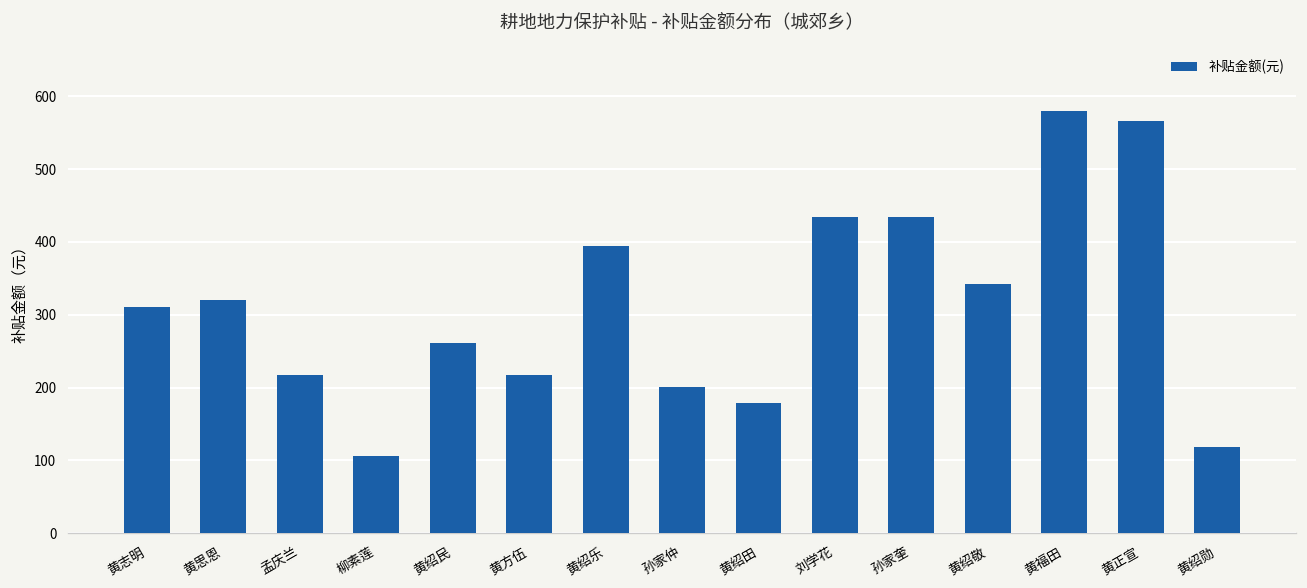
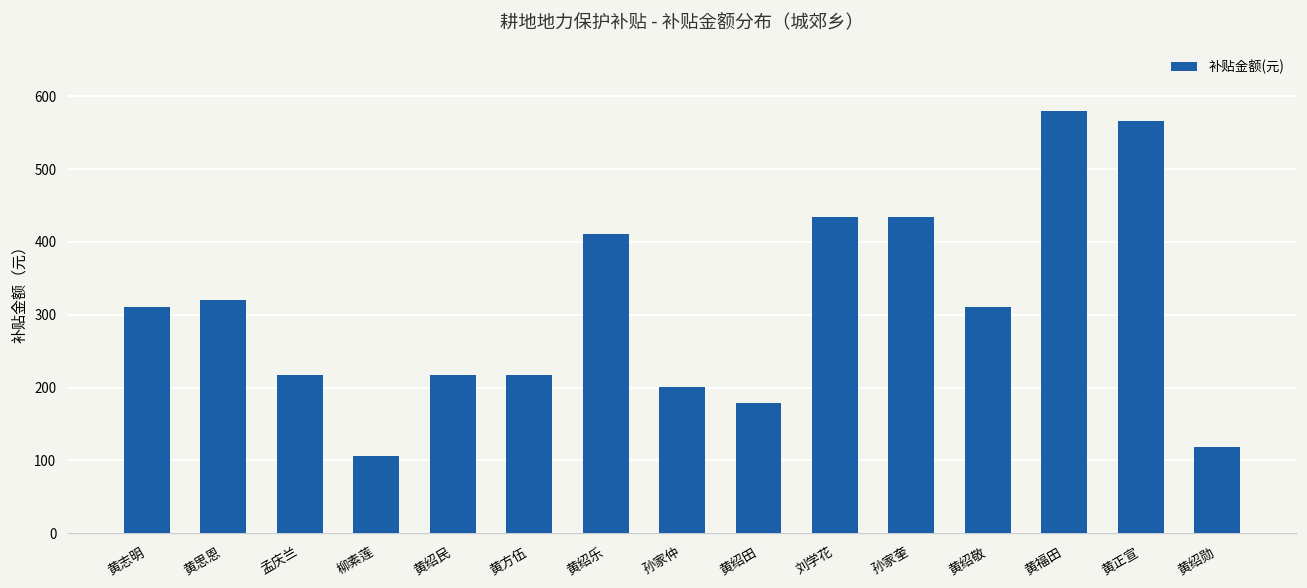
黄绍民: 260 -> 220
黄绍乐: 390 -> 410
黄绍敬: 340 -> 310
